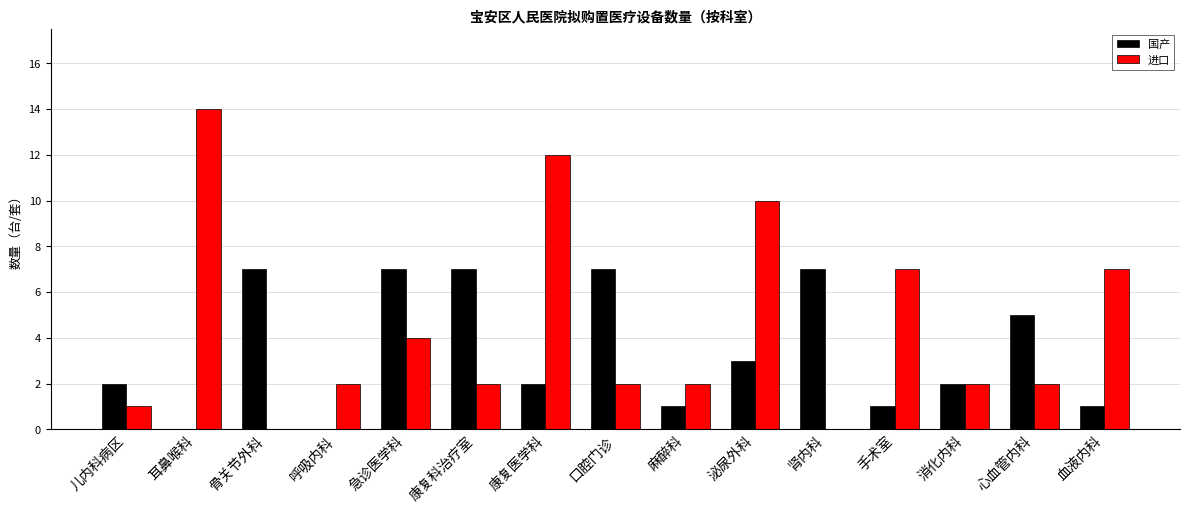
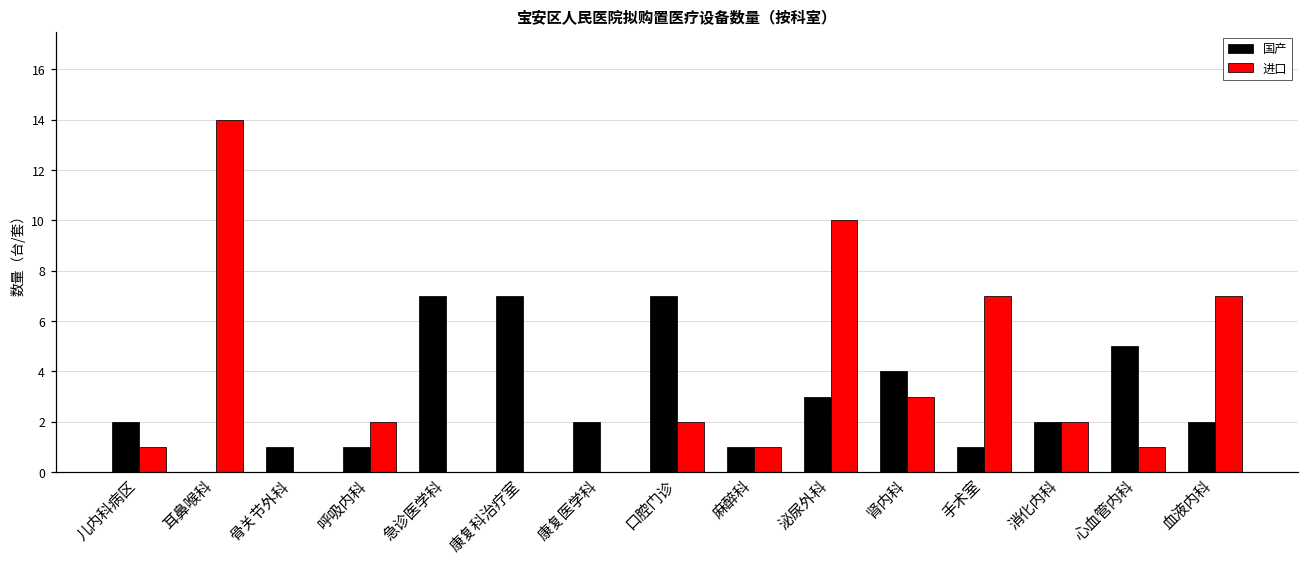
国产, 骨关节外科: 7 -> 1
国产, 呼吸内科: 0 -> 1
进口, 急诊医学科: 4 -> 0
进口, 康复科治疗室: 2 -> 0
进口, 康复医学科: 12 -> 0
进口, 麻醉科: 2 -> 1
国产, 肾内科: 7 -> 4
进口, 肾内科: 0 -> 3
进口, 心血管内科: 2 -> 1
国产, 血液内科: 1 -> 2
